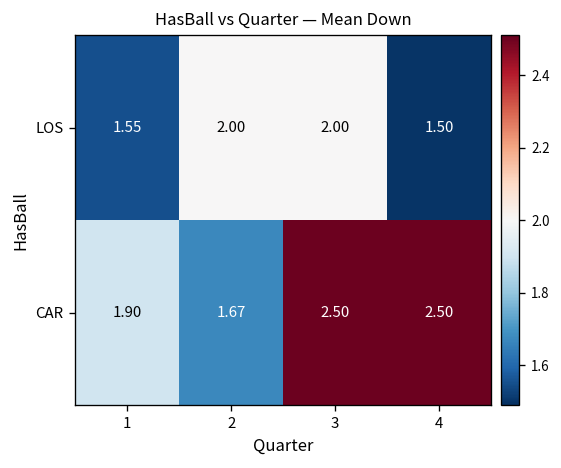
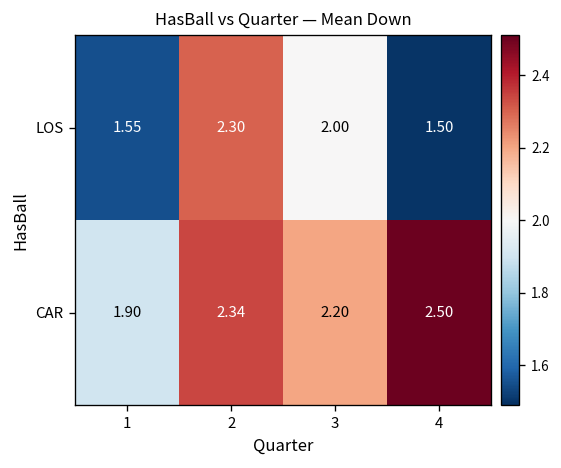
LOS, 2: 2.00 -> 2.30
CAR, 2: 1.67 -> 2.34
CAR, 3: 2.50 -> 2.20
